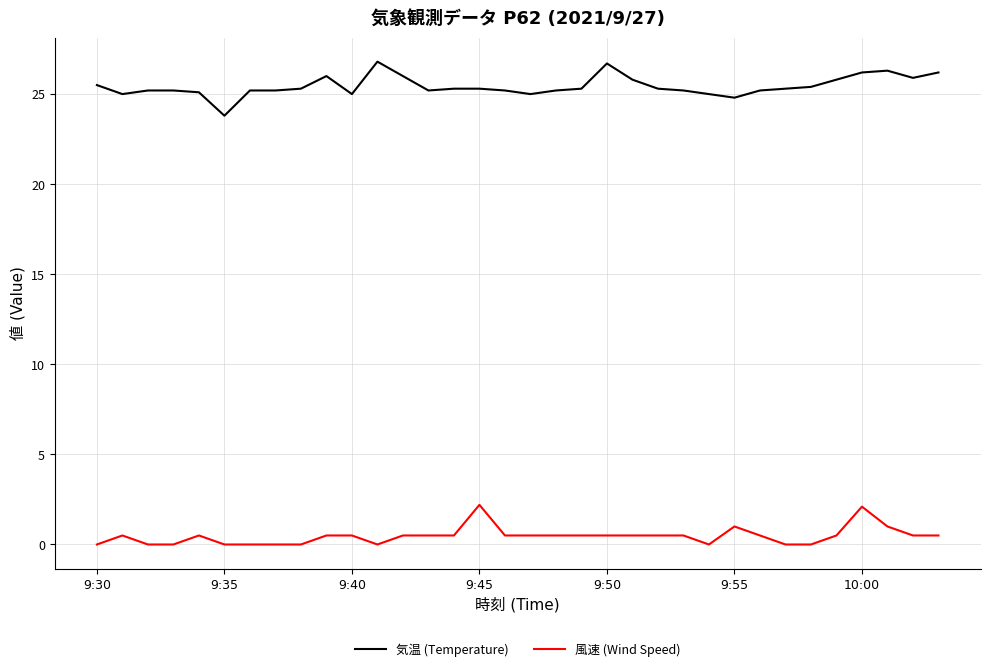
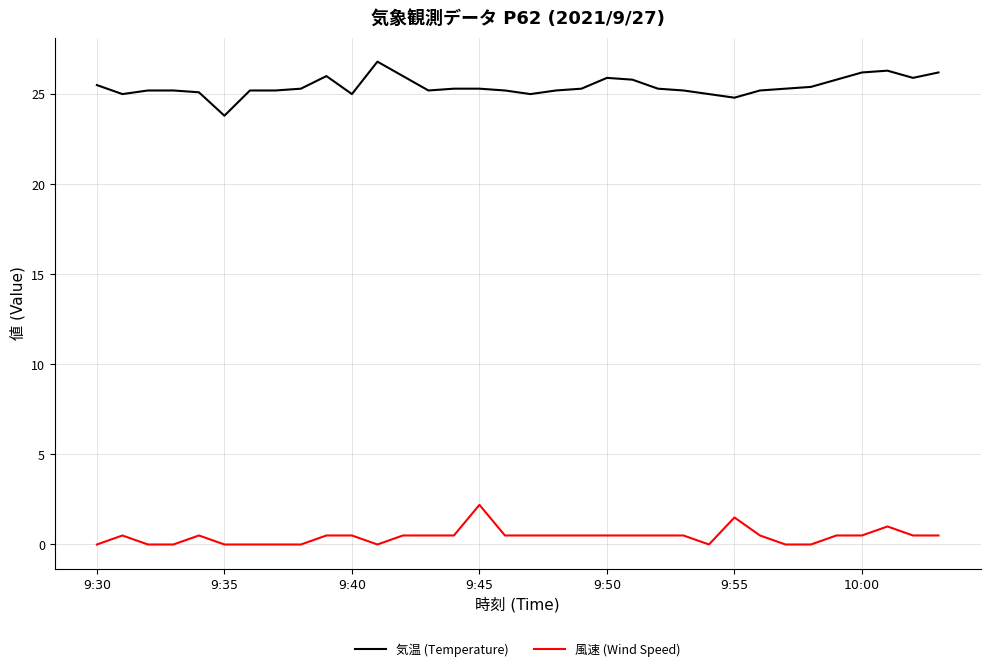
気温 (Temperature), 9:50: 26.7 -> 25.9
風速 (Wind Speed), 9:55: 1.0 -> 1.5
風速 (Wind Speed), 10:00: 2.1 -> 0.5
